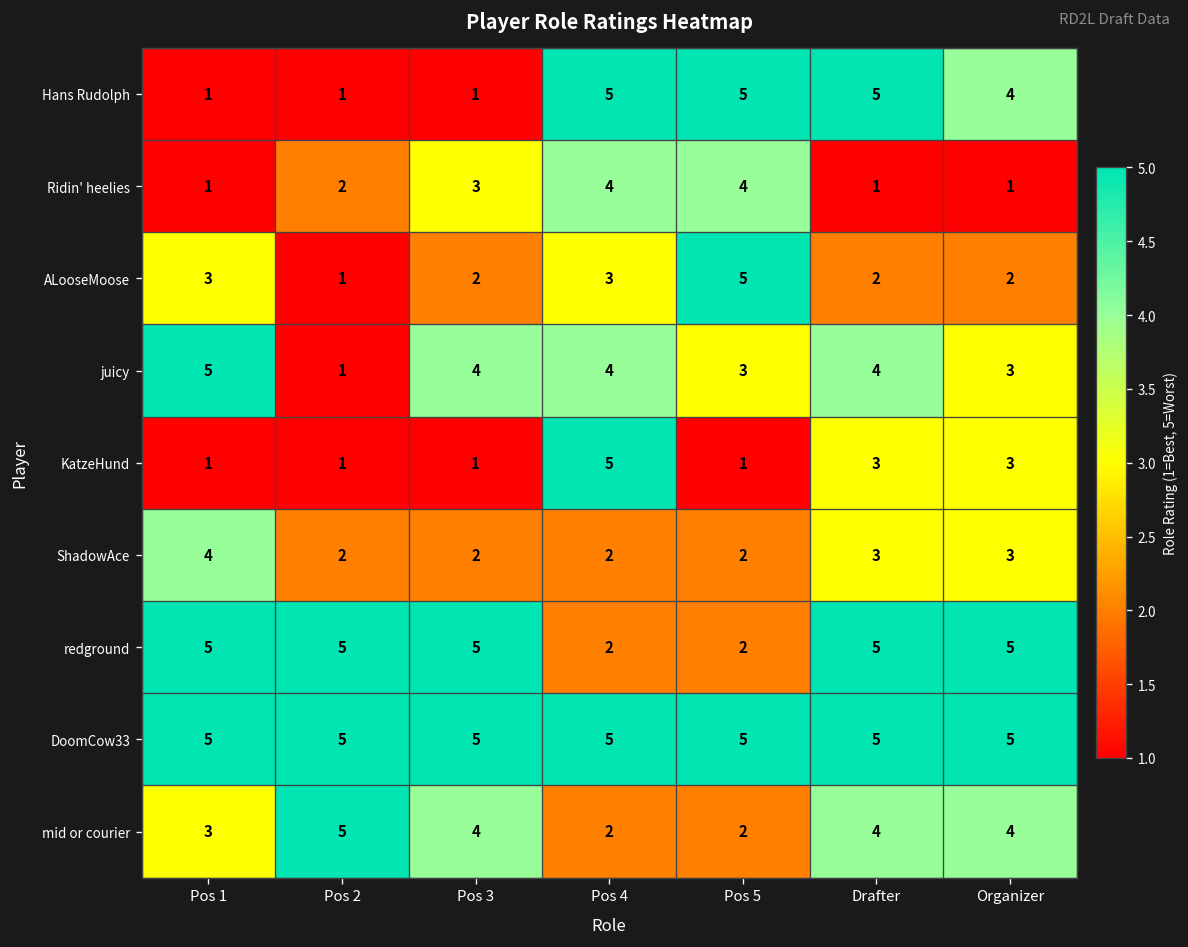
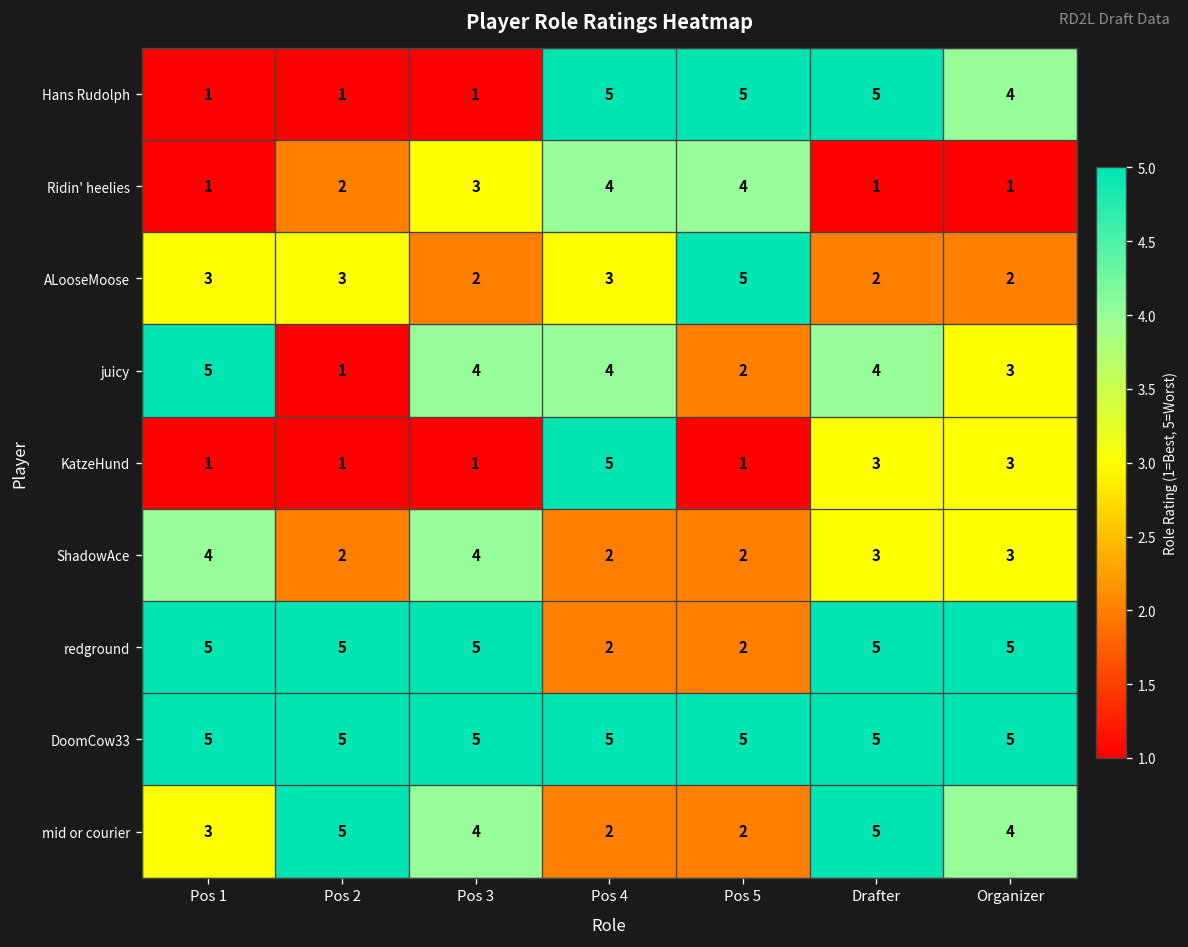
ALooseMoose, Pos 2: 1 -> 3
juicy, Pos 5: 3 -> 2
ShadowAce, Pos 3: 2 -> 4
mid or courier, Drafter: 4 -> 5
